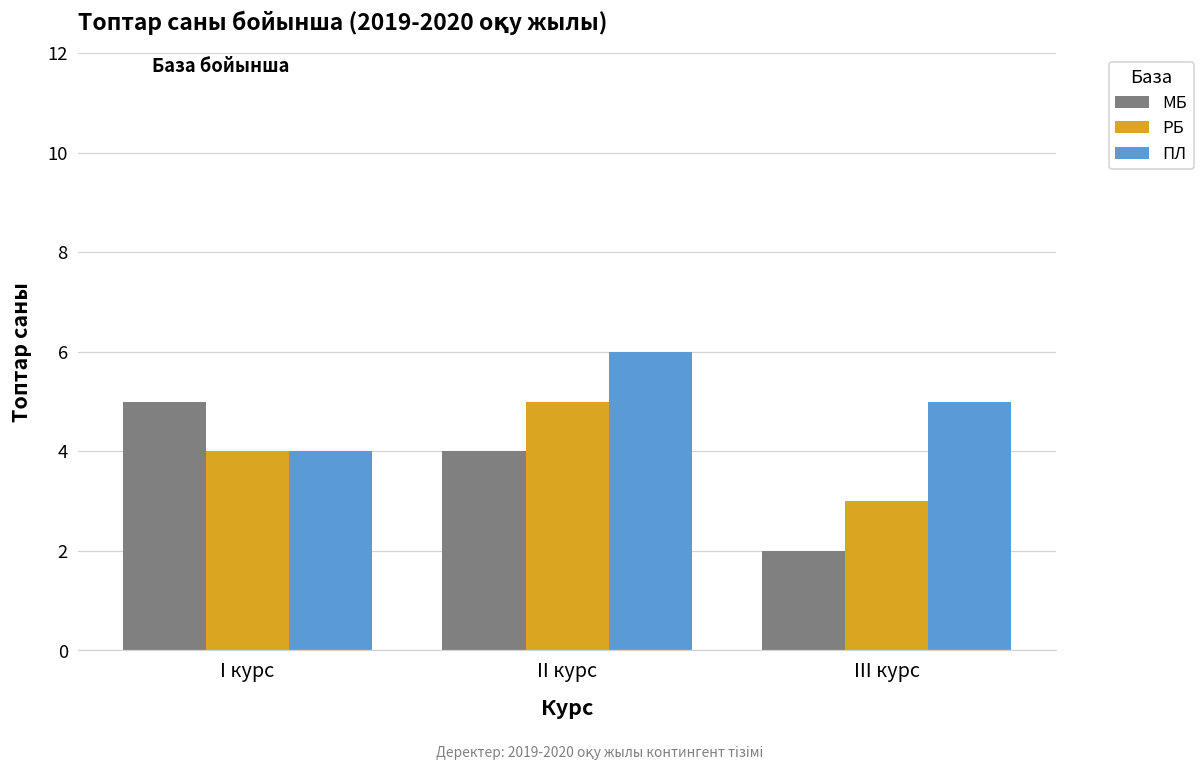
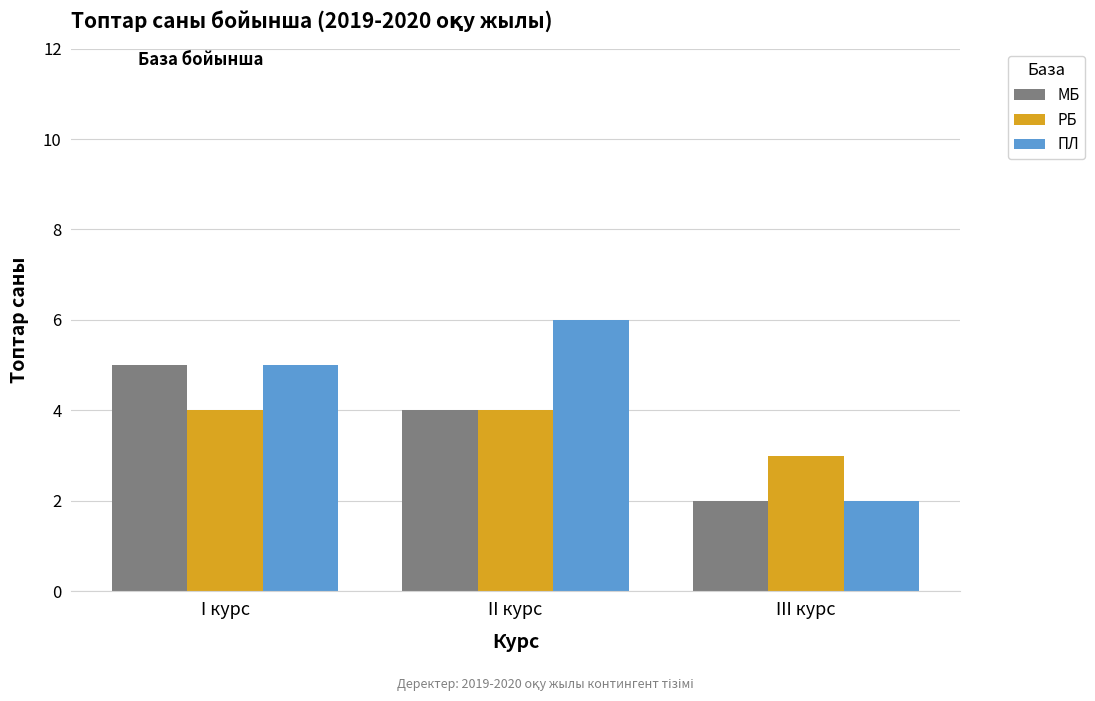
ПЛ, І курс: 4 -> 5
РБ, ІІ курс: 5 -> 4
ПЛ, ІІІ курс: 5 -> 2
